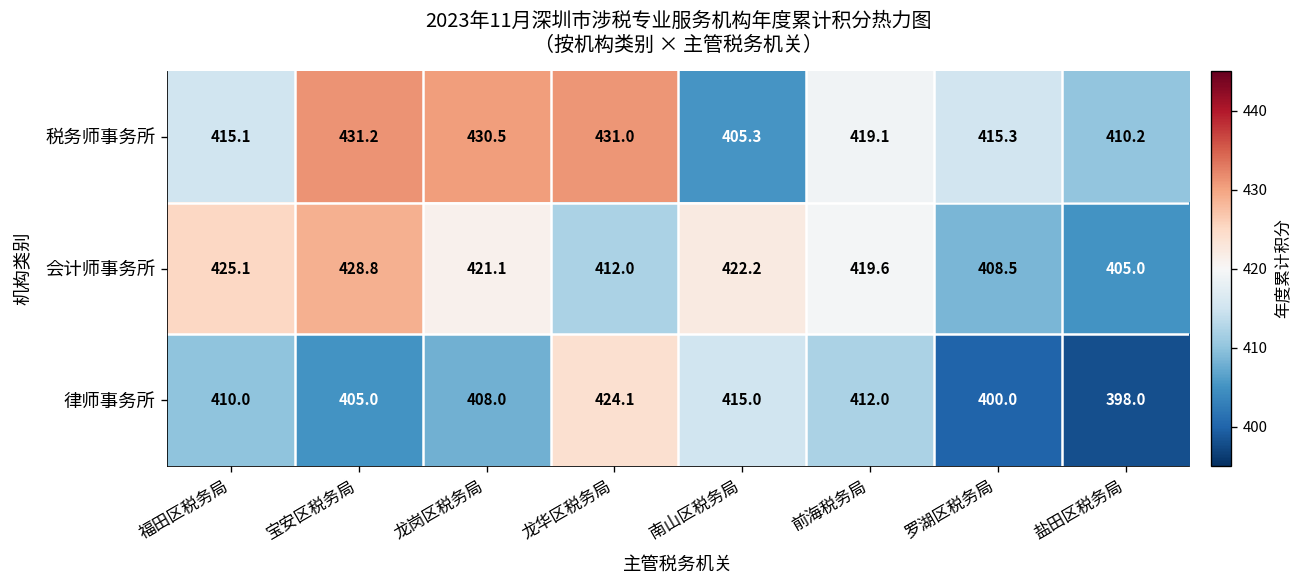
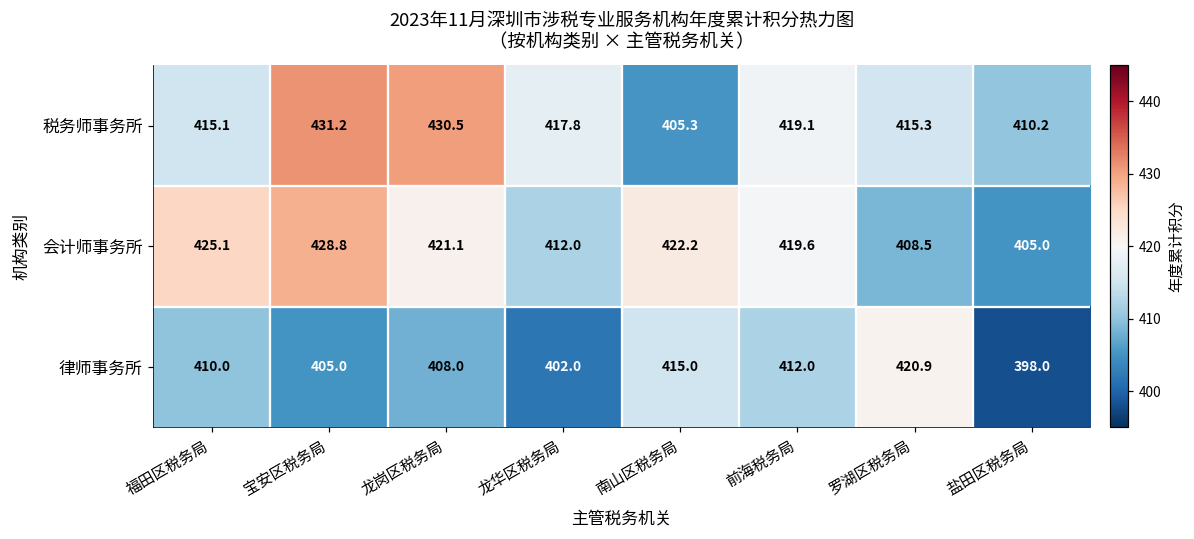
税务师事务所, 龙华区税务局: 431.0 -> 417.8
律师事务所, 龙华区税务局: 424.1 -> 402.0
律师事务所, 罗湖区税务局: 400.0 -> 420.9
